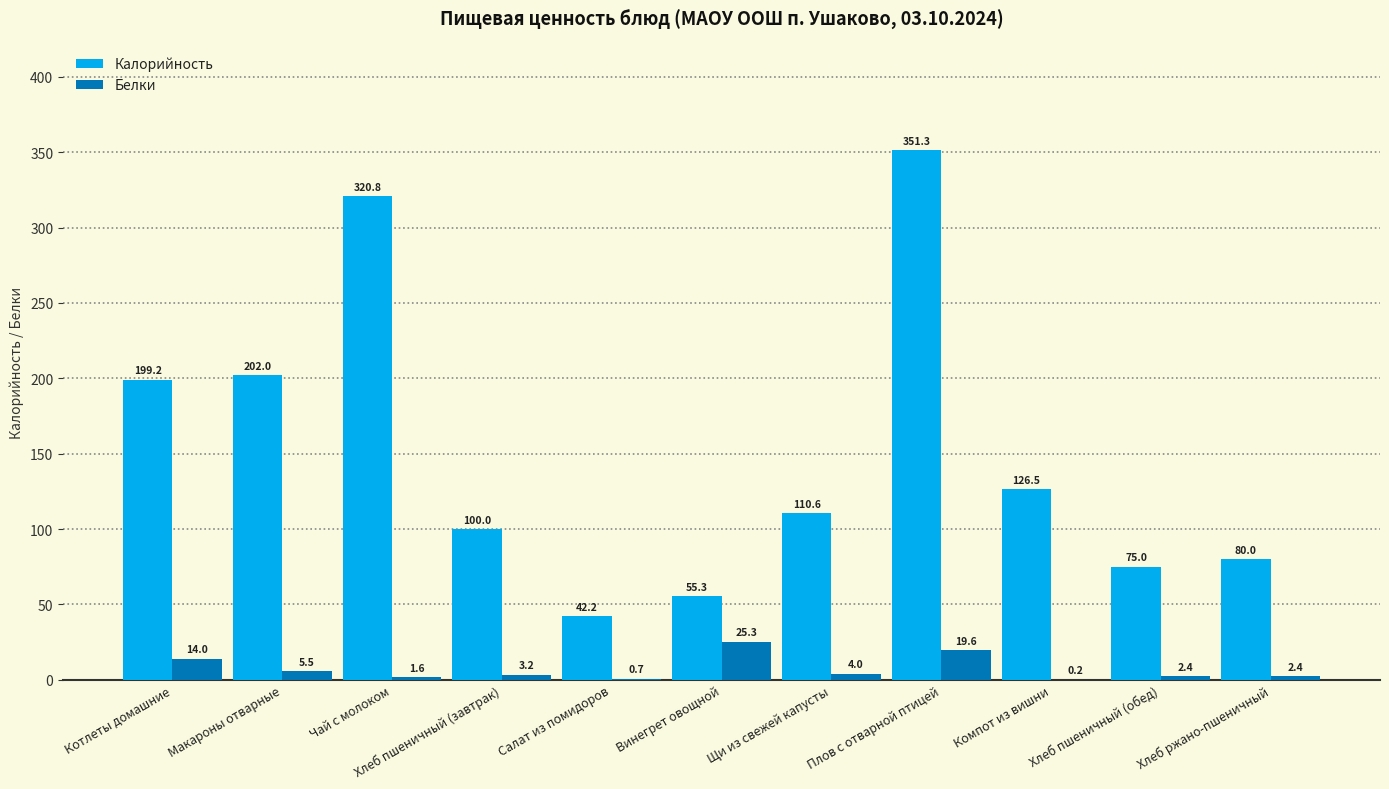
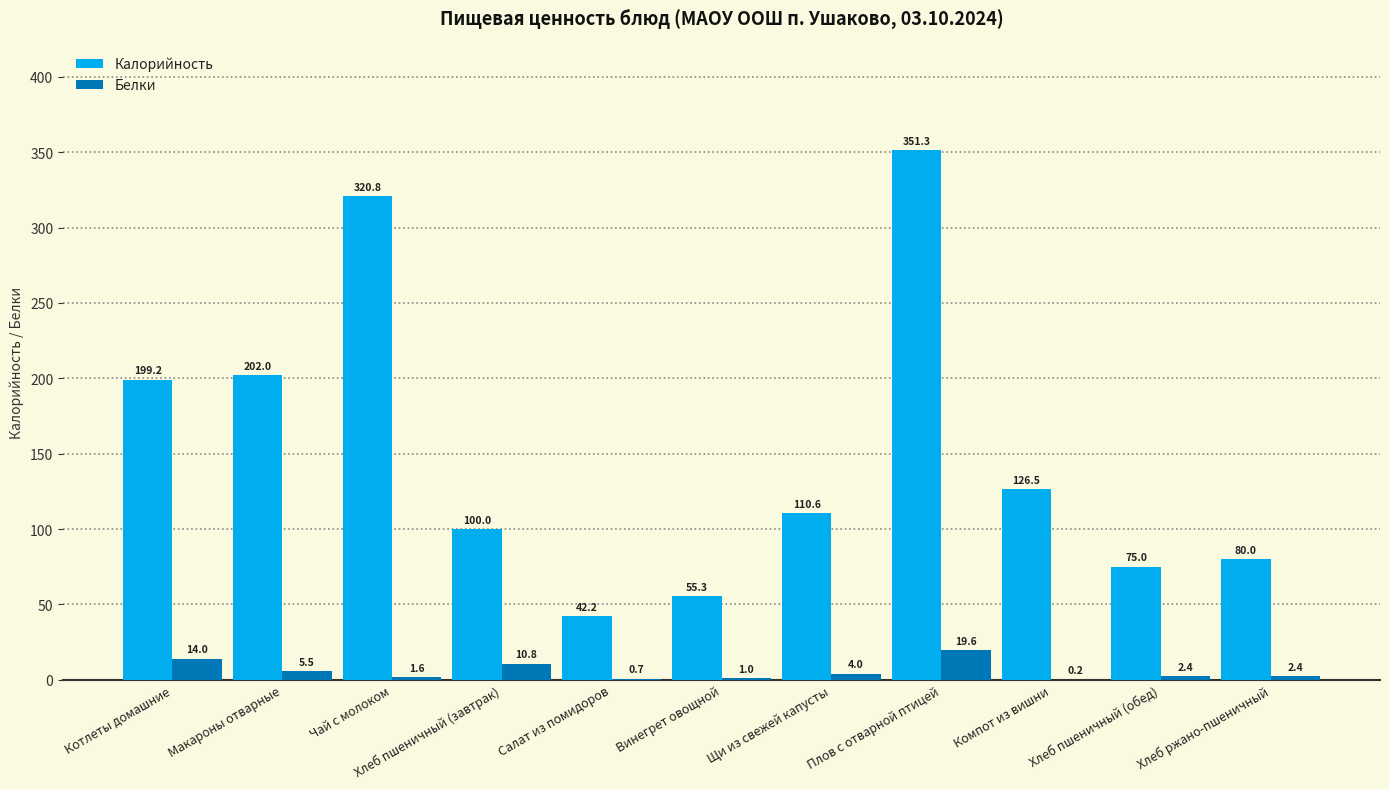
Белки, Хлеб пшеничный (завтрак): 3.2 -> 10.8
Белки, Винегрет овощной: 25.3 -> 1.0
